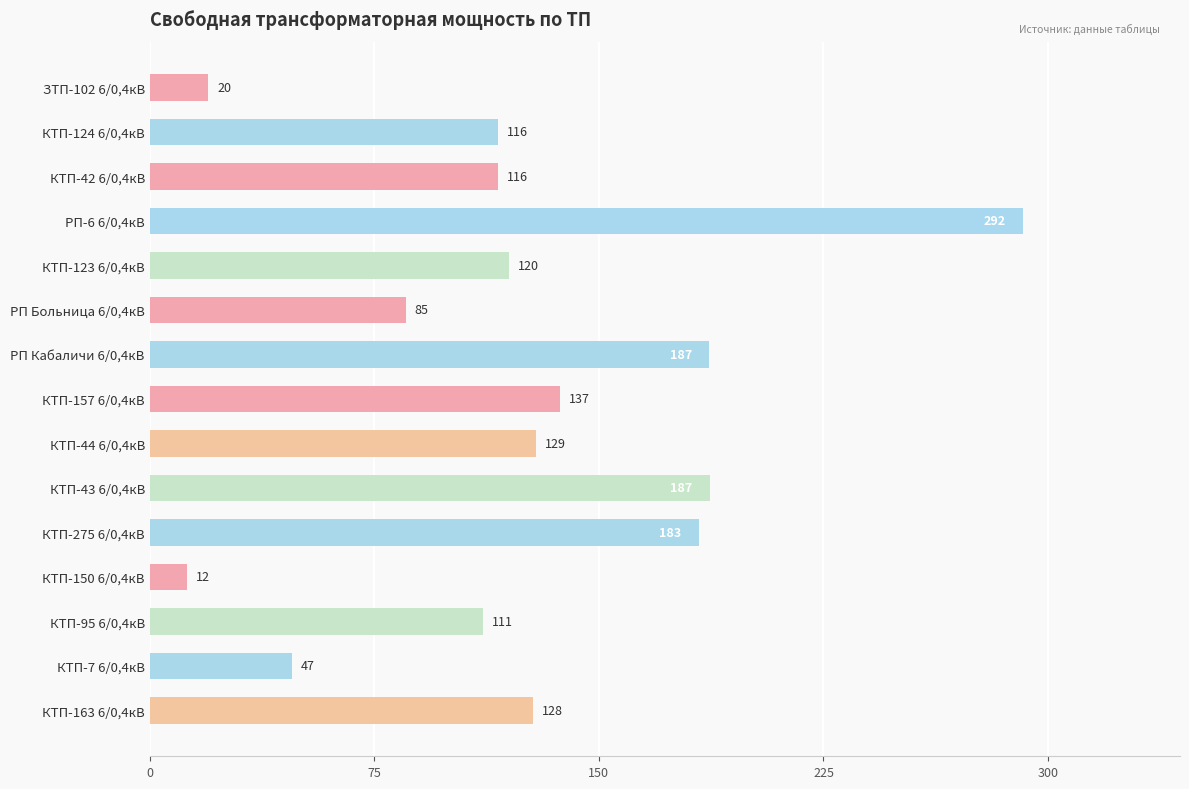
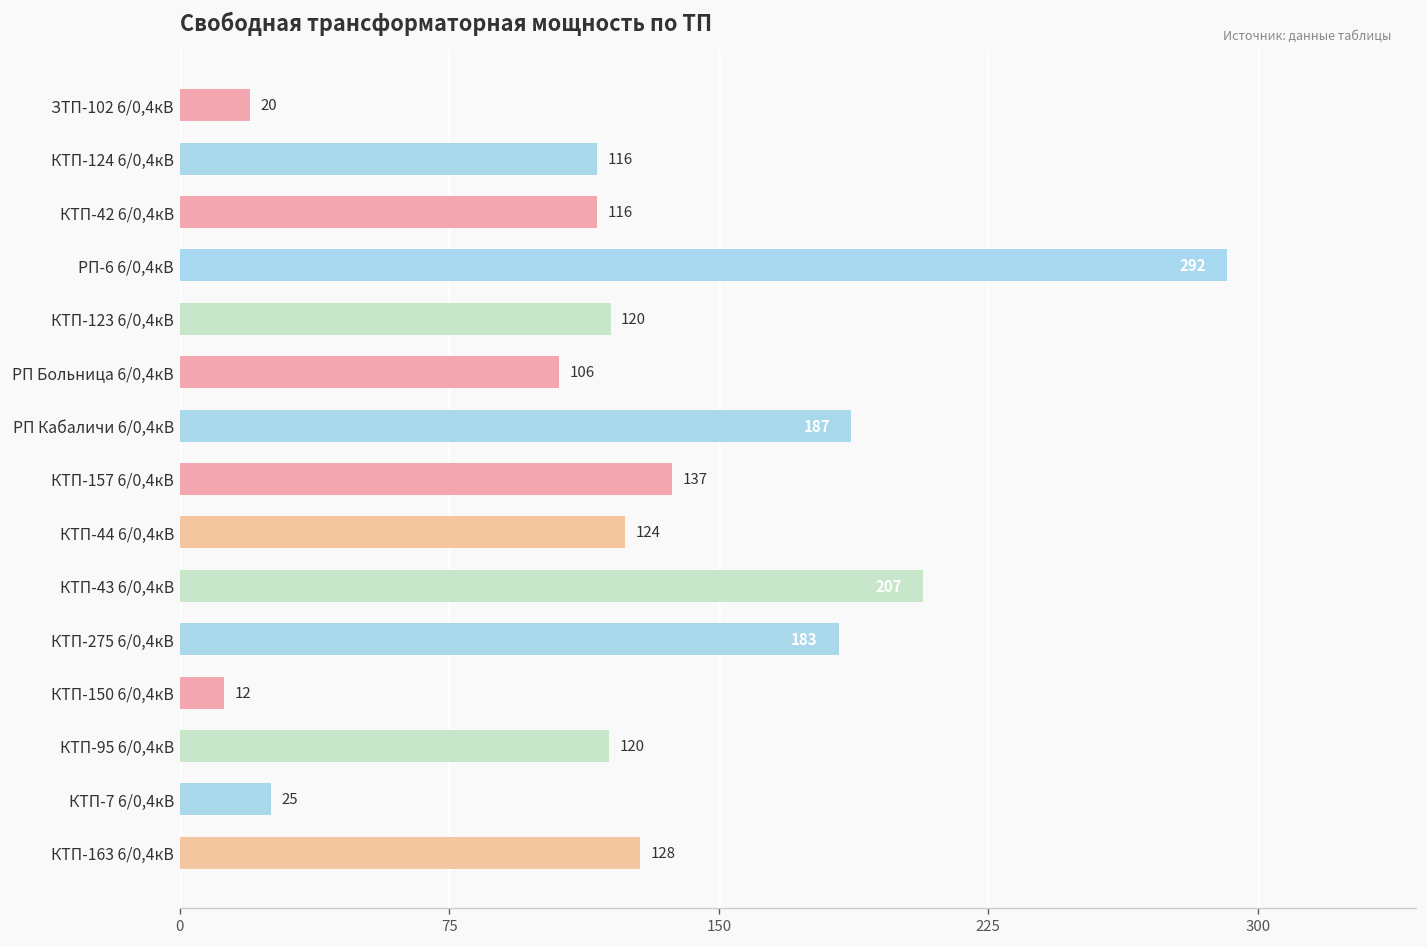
РП Больница 6/0,4кВ: 85 -> 106
КТП-44 6/0,4кВ: 129 -> 124
КТП-43 6/0,4кВ: 187 -> 207
КТП-95 6/0,4кВ: 111 -> 120
КТП-7 6/0,4кВ: 47 -> 25
